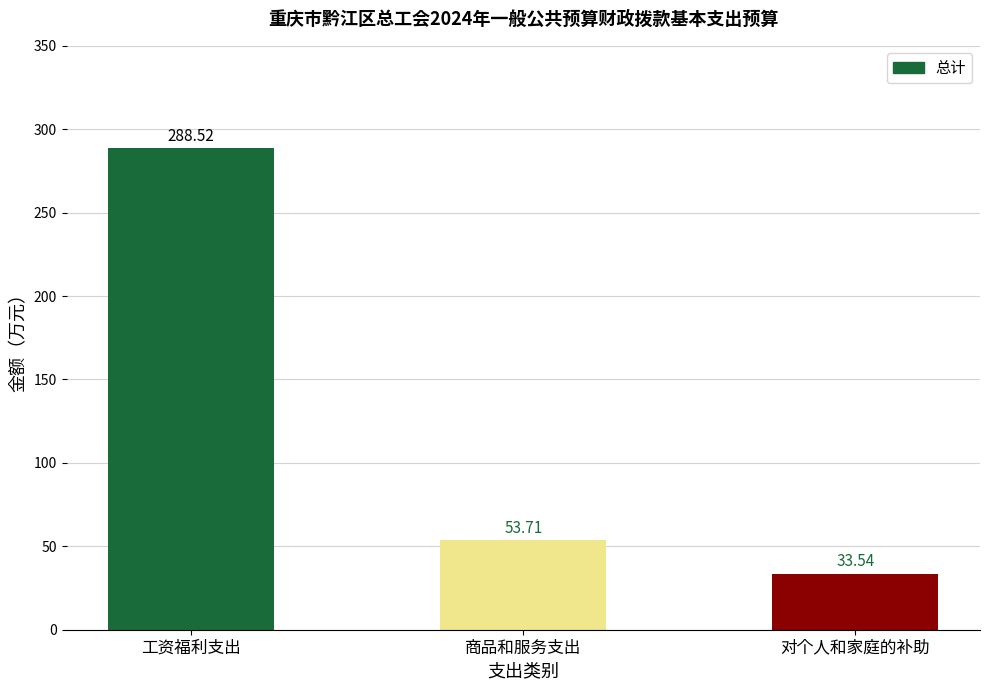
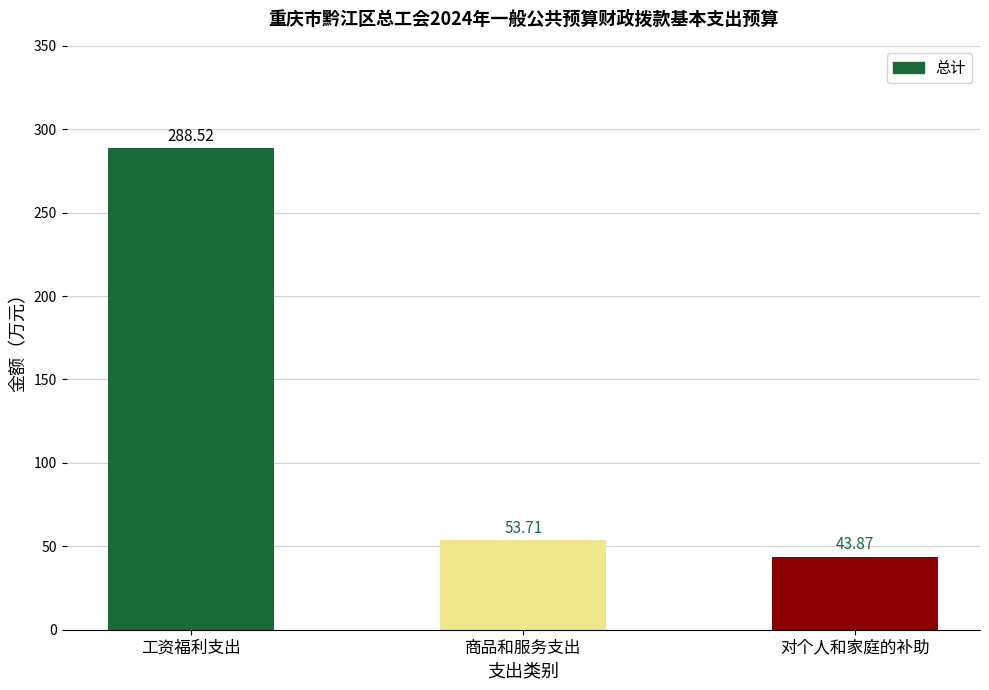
对个人和家庭的补助: 33.54 -> 43.87
